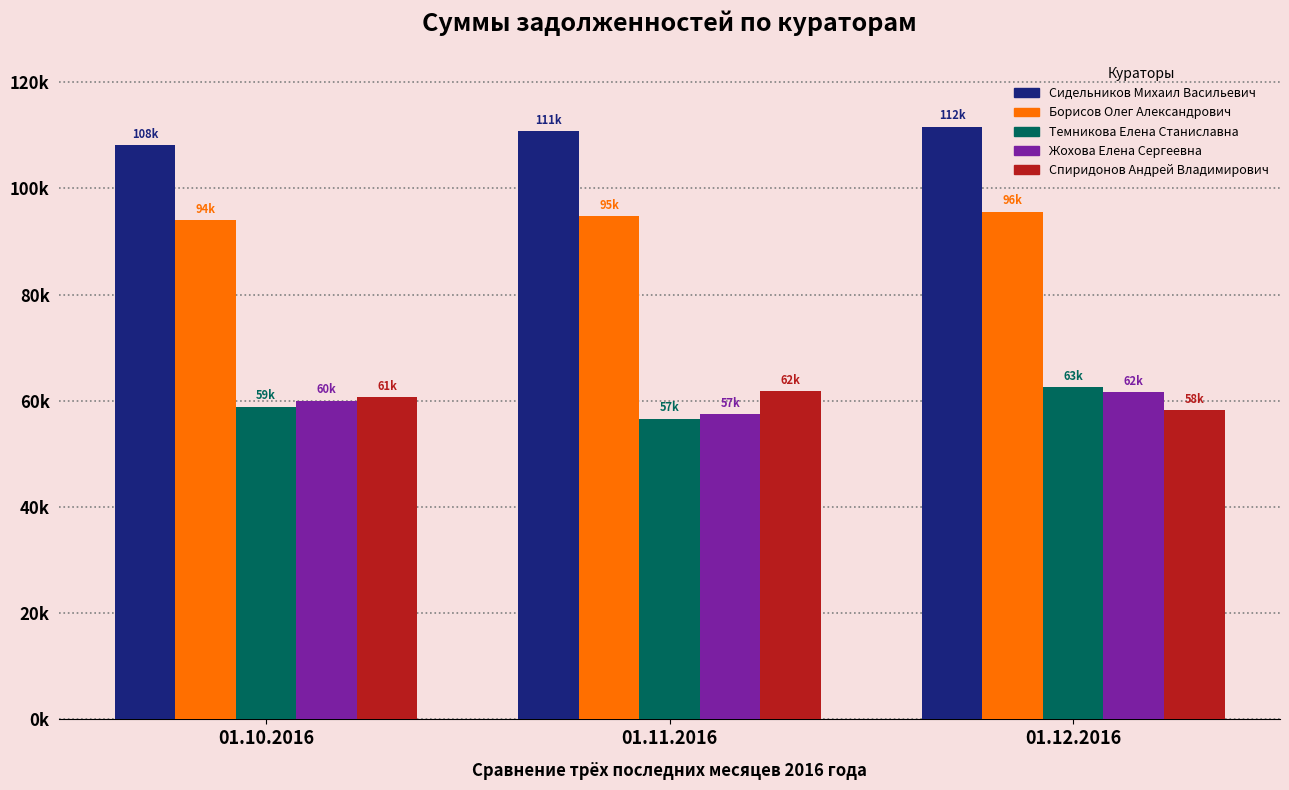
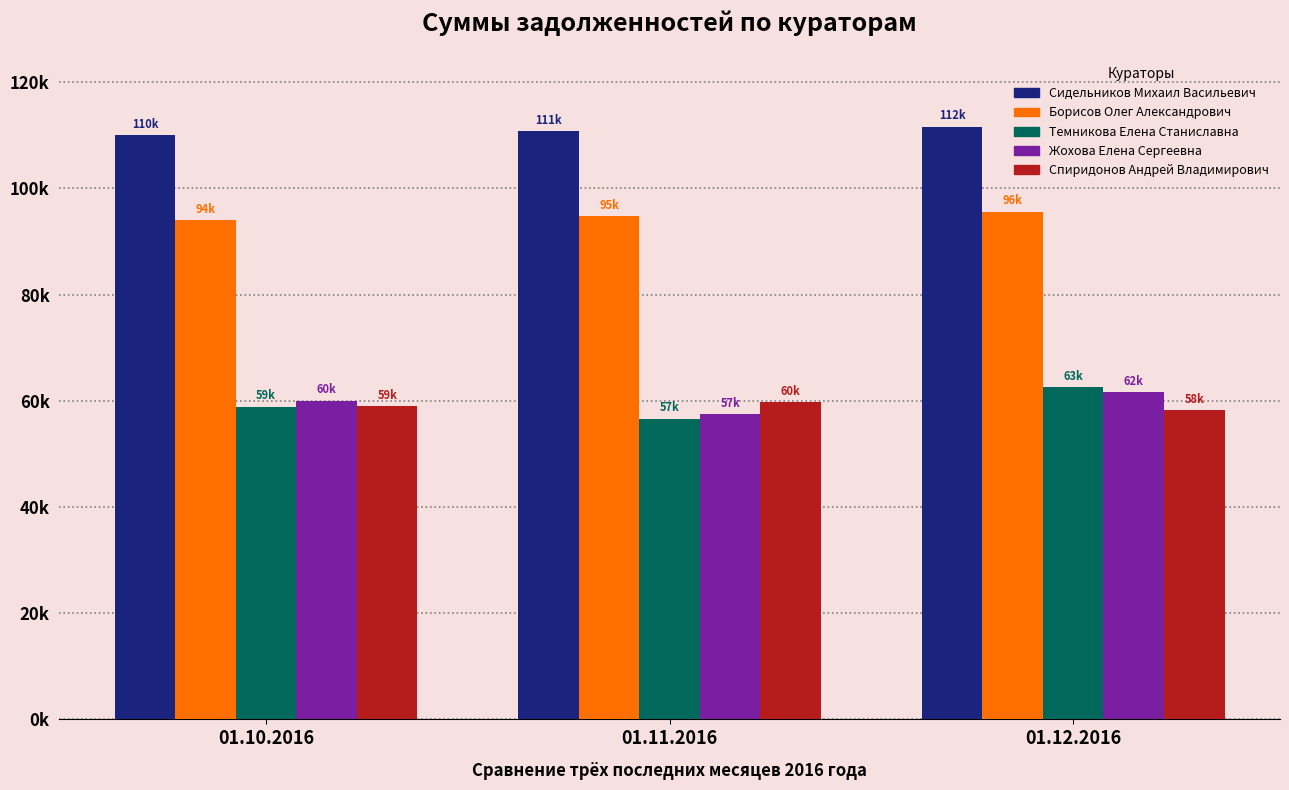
Сидельников Михаил Васильевич, 01.10.2016: 108k -> 110k
Спиридонов Андрей Владимирович, 01.10.2016: 61k -> 59k
Спиридонов Андрей Владимирович, 01.11.2016: 62k -> 60k
